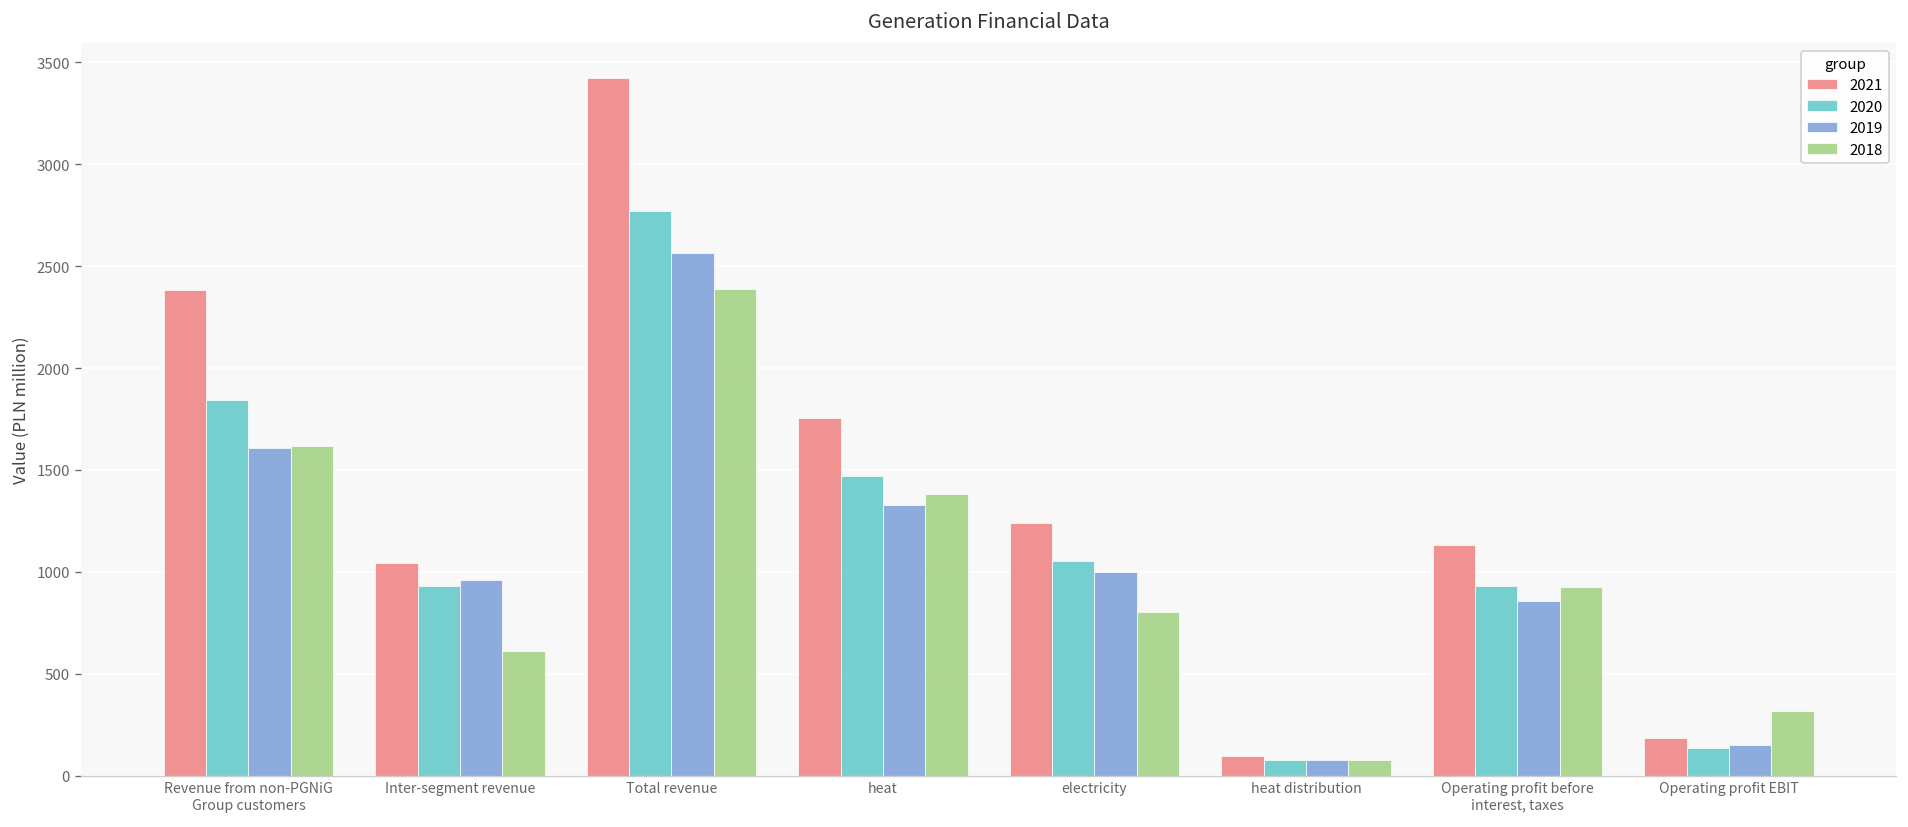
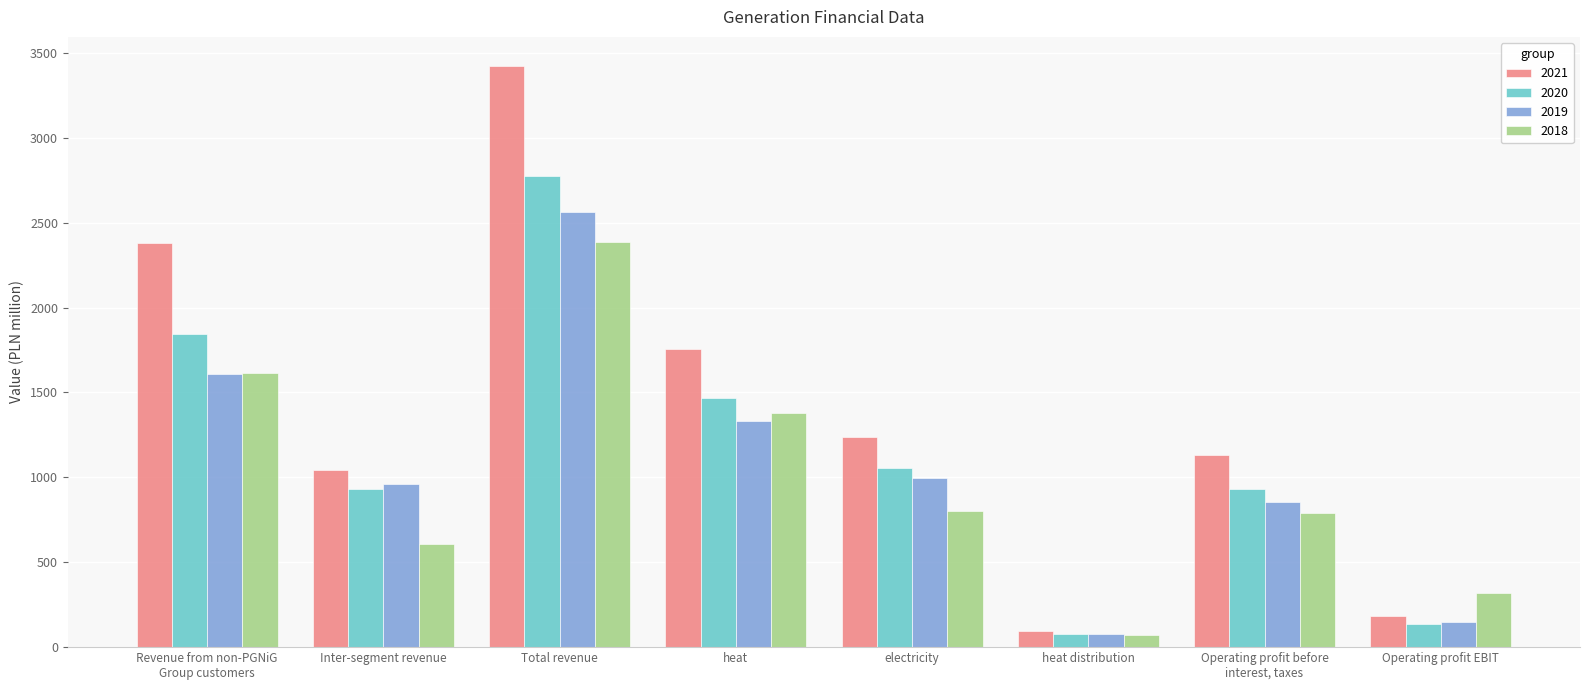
2018, Operating profit before interest, taxes: 930 -> 790
